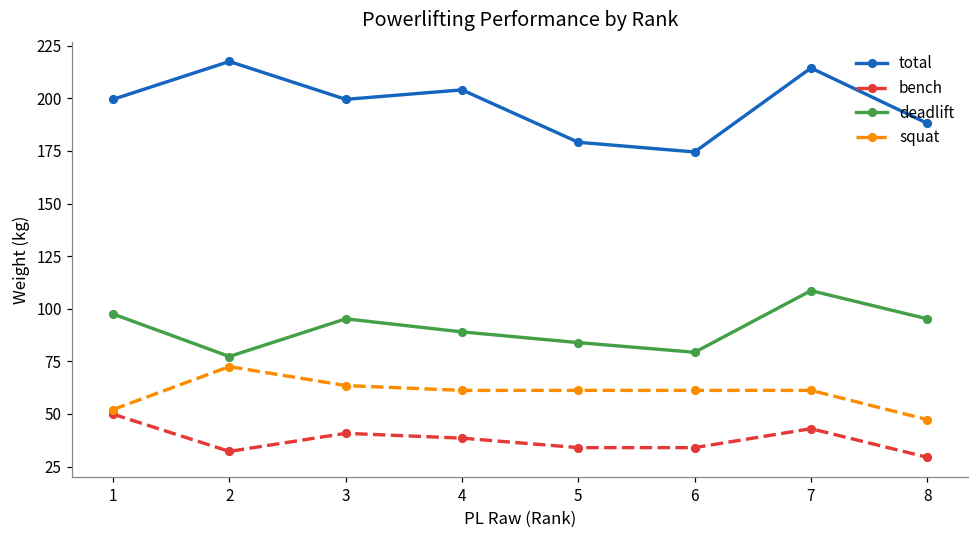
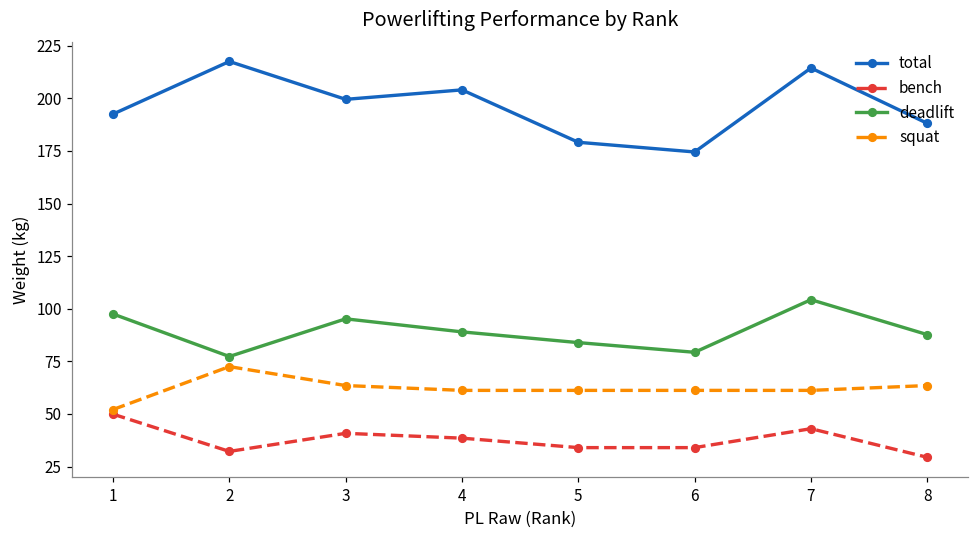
total, 1: 200 -> 193
deadlift, 7: 109 -> 104
deadlift, 8: 95 -> 88
squat, 8: 47 -> 64
